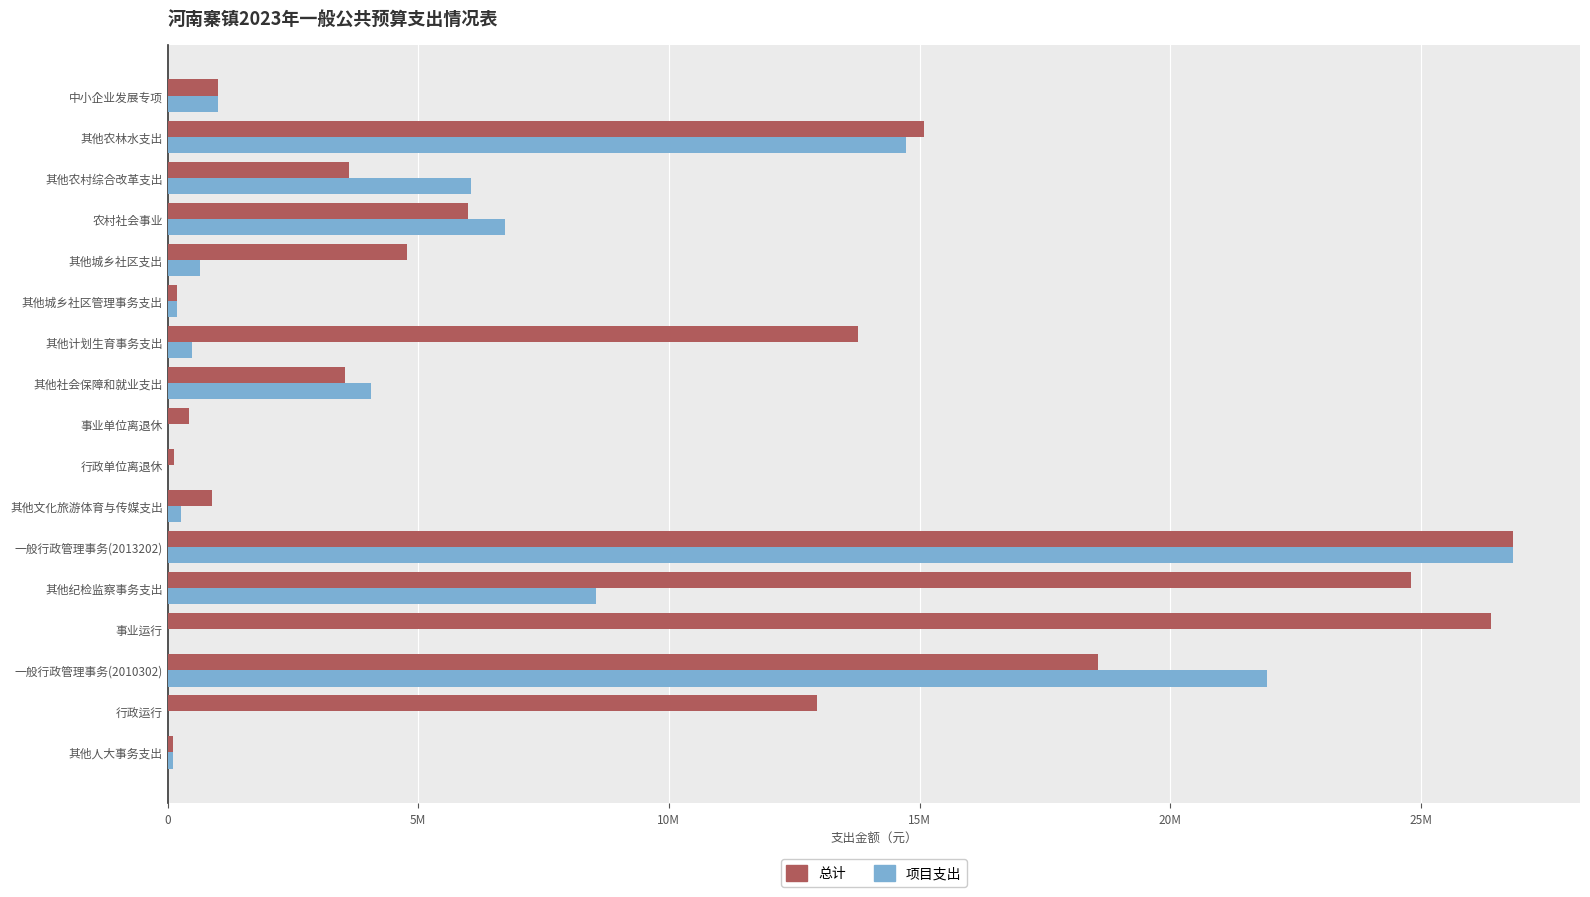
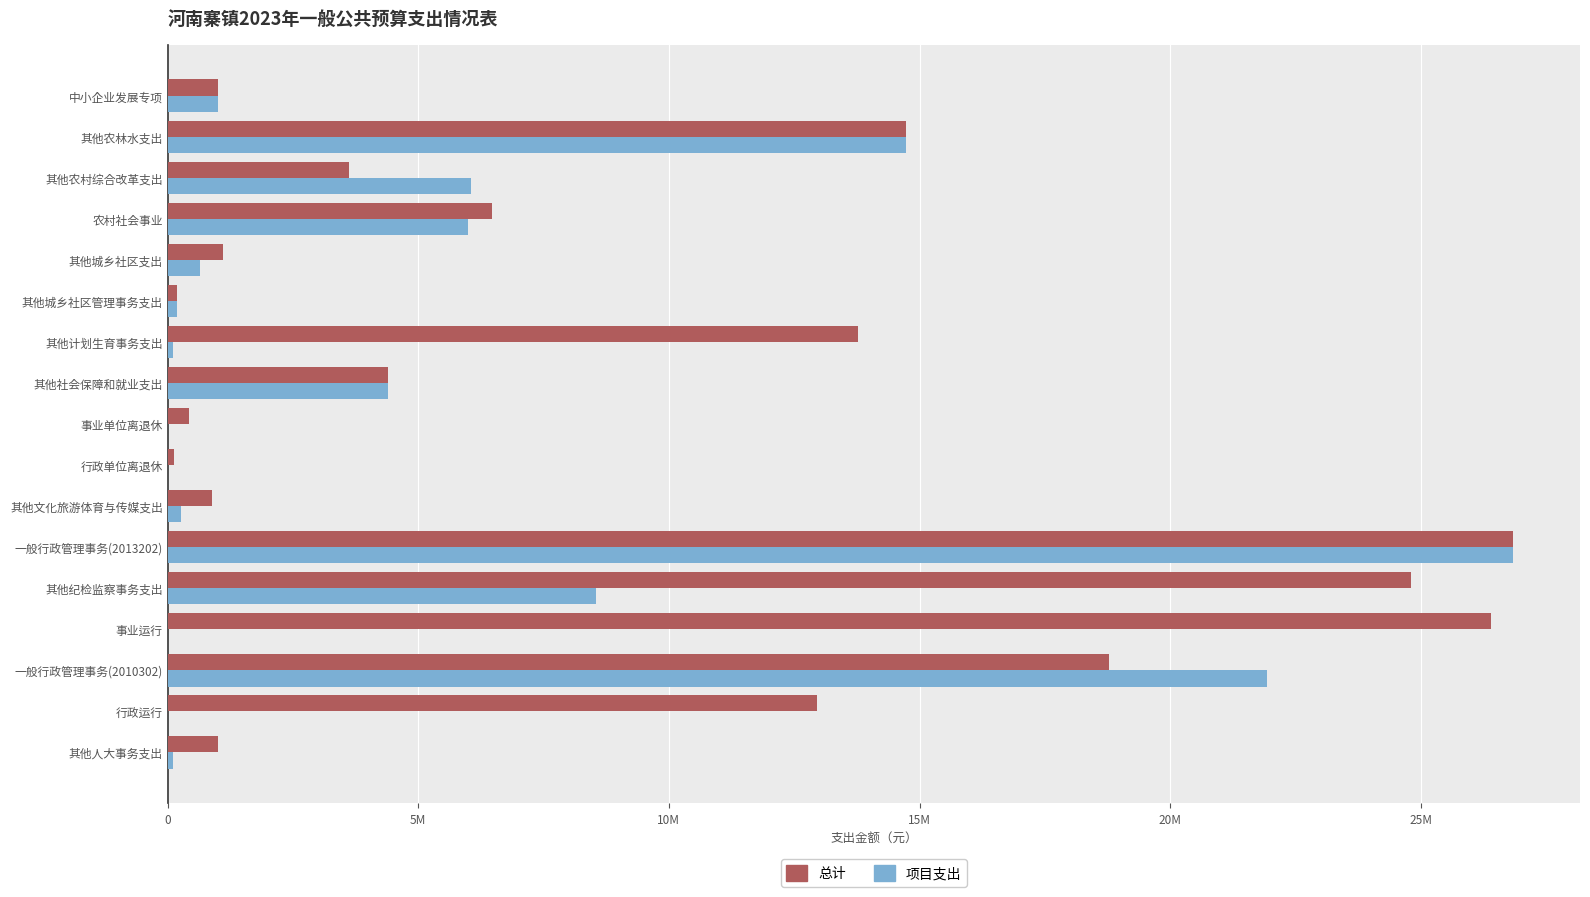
总计, 其他农林水支出: 15100000 -> 14700000
总计, 农村社会事业: 6000000 -> 6500000
项目支出, 农村社会事业: 6700000 -> 6000000
总计, 其他城乡社区支出: 4800000 -> 1100000
项目支出, 其他计划生育事务支出: 500000 -> 100000
总计, 其他社会保障和就业支出: 3500000 -> 4400000
项目支出, 其他社会保障和就业支出: 4100000 -> 4400000
总计, 一般行政管理事务(2010302): 18600000 -> 18800000
总计, 其他人大事务支出: 100000 -> 1000000
